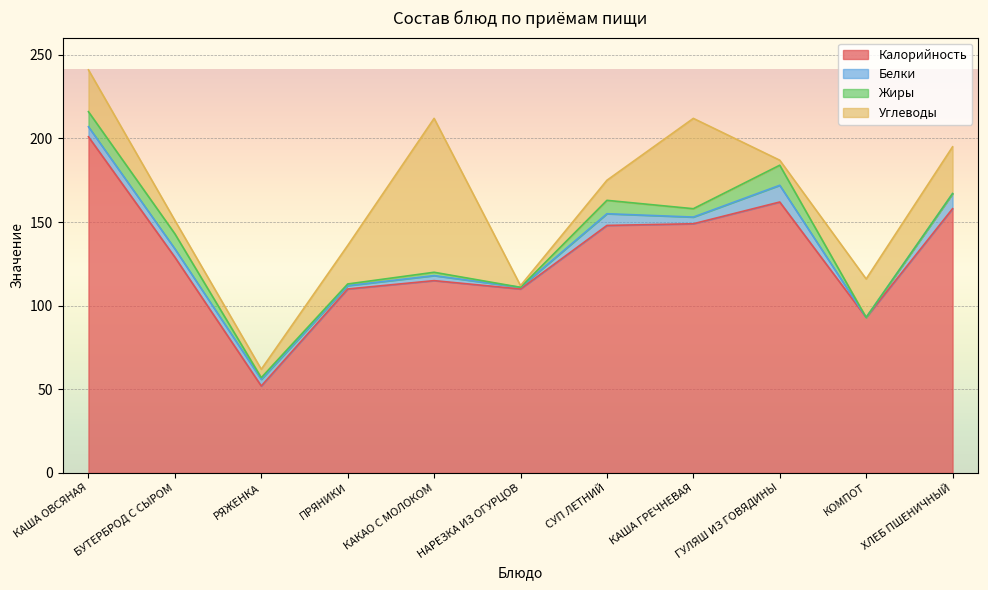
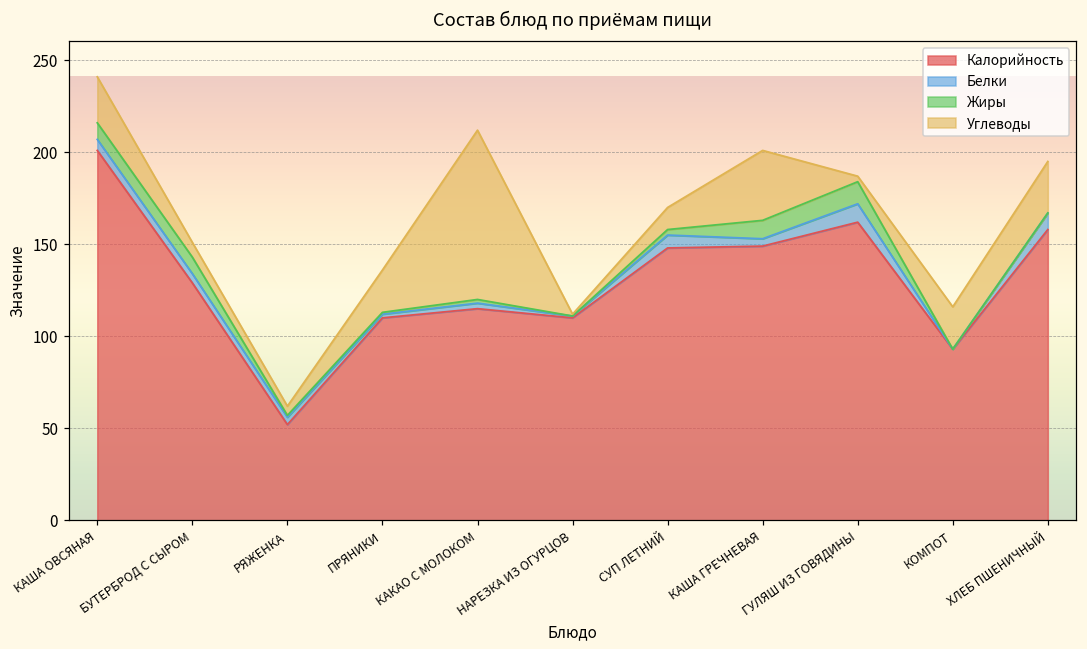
Жиры, СУП ЛЕТНИЙ: 8 -> 3
Жиры, КАША ГРЕЧНЕВАЯ: 5 -> 10
Углеводы, КАША ГРЕЧНЕВАЯ: 54 -> 38
